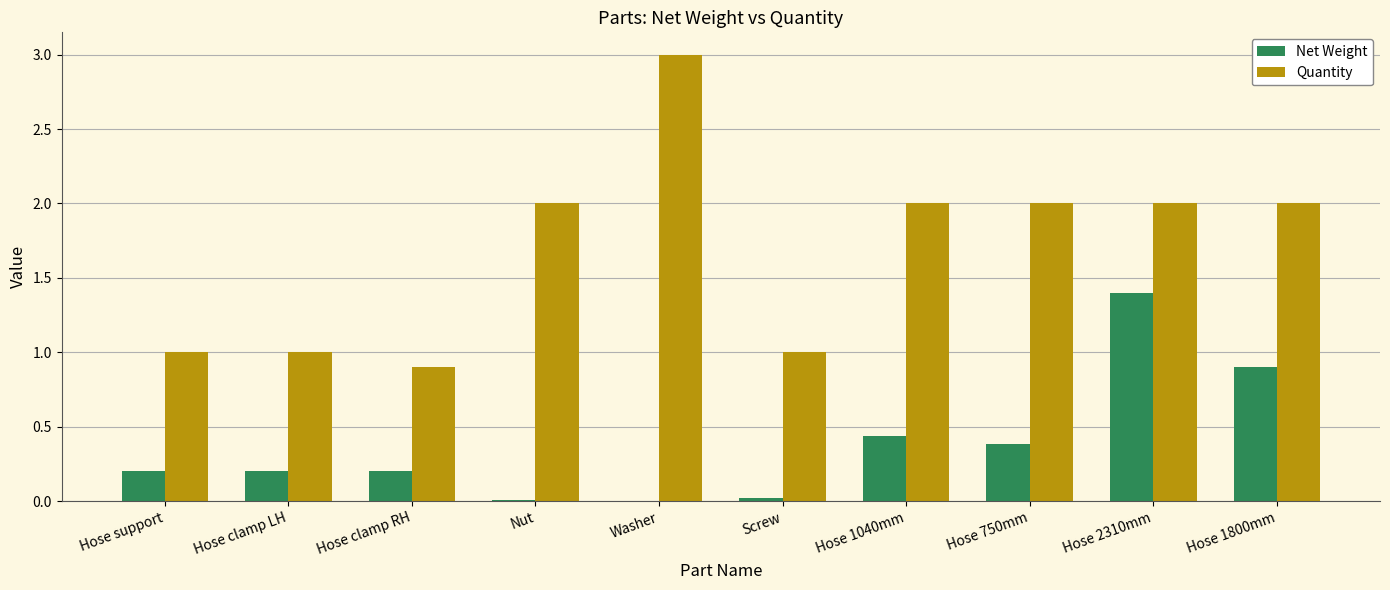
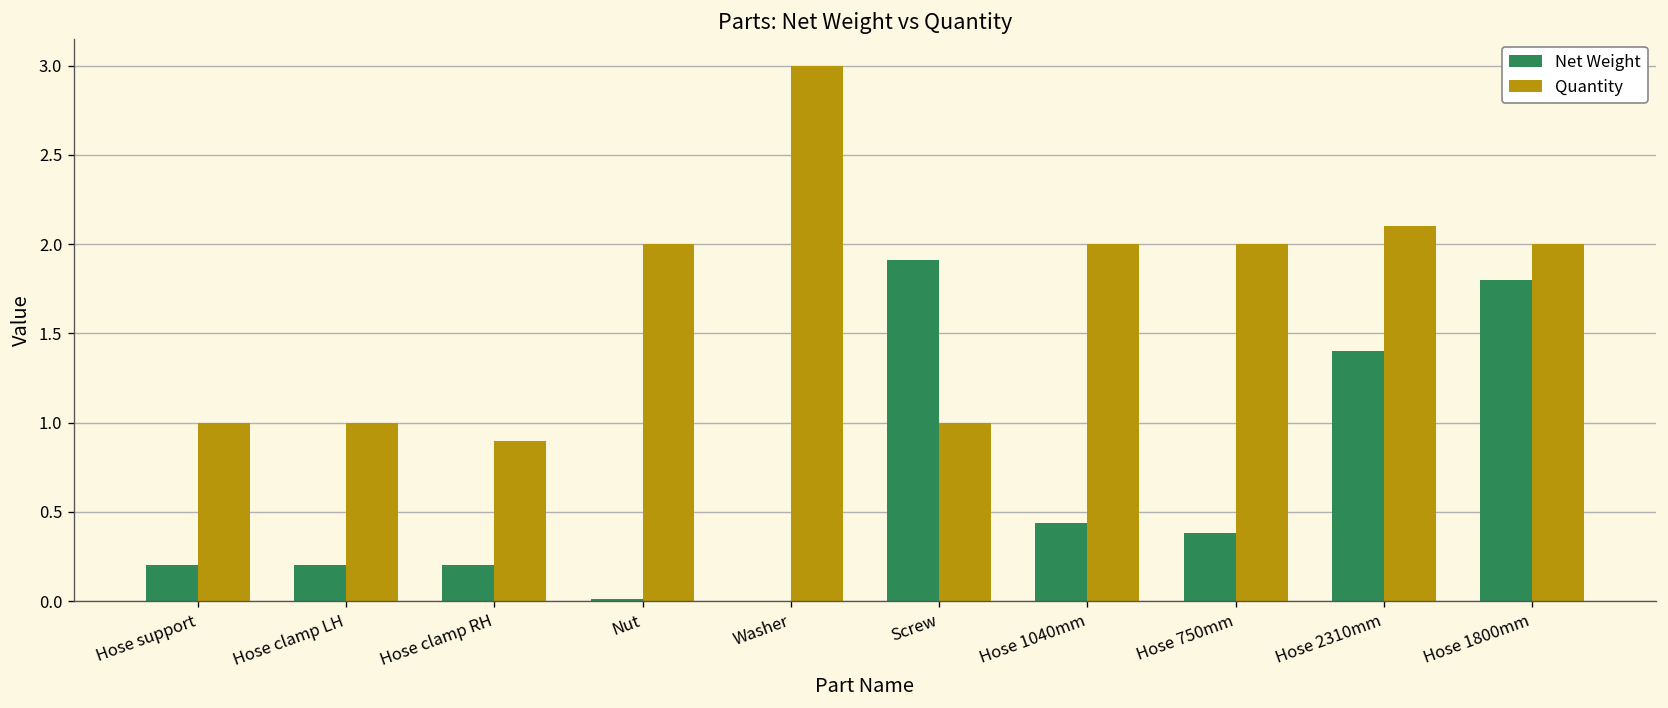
Net Weight, Screw: 0.02 -> 1.91
Quantity, Hose 2310mm: 2.0 -> 2.1
Net Weight, Hose 1800mm: 0.9 -> 1.8
